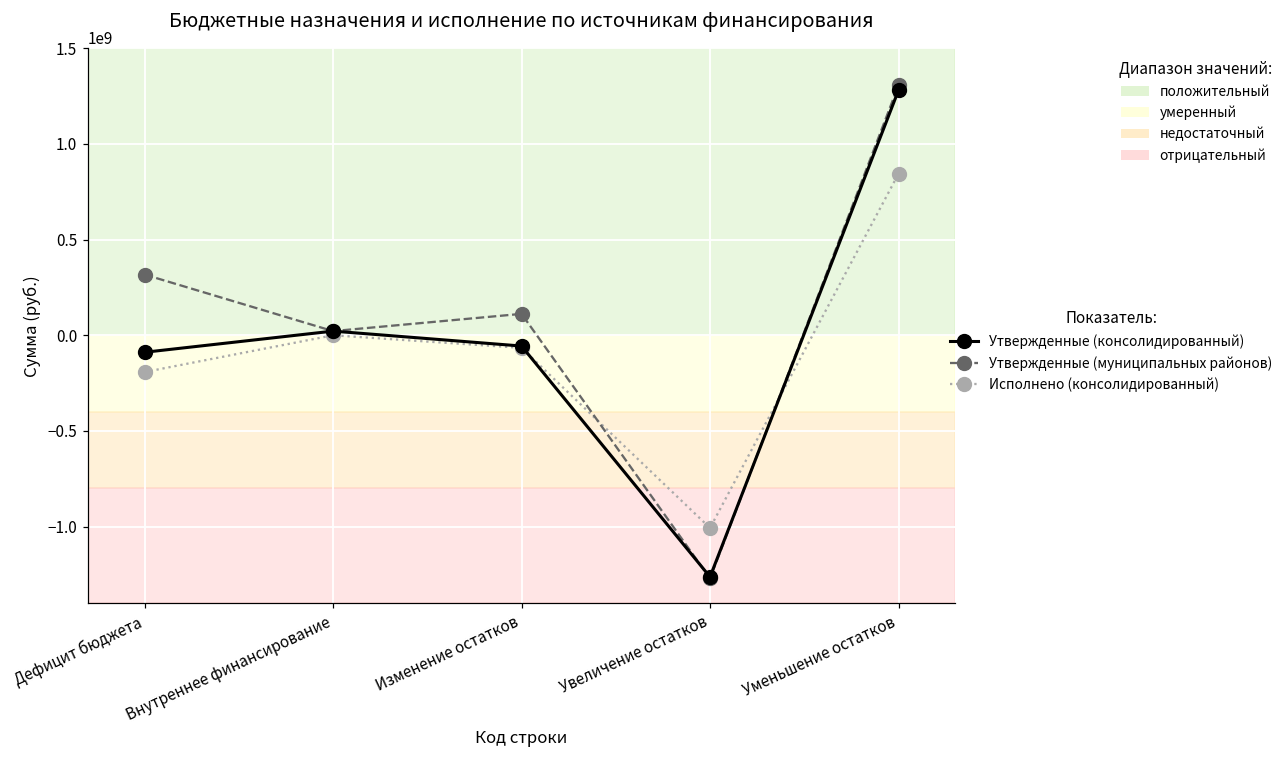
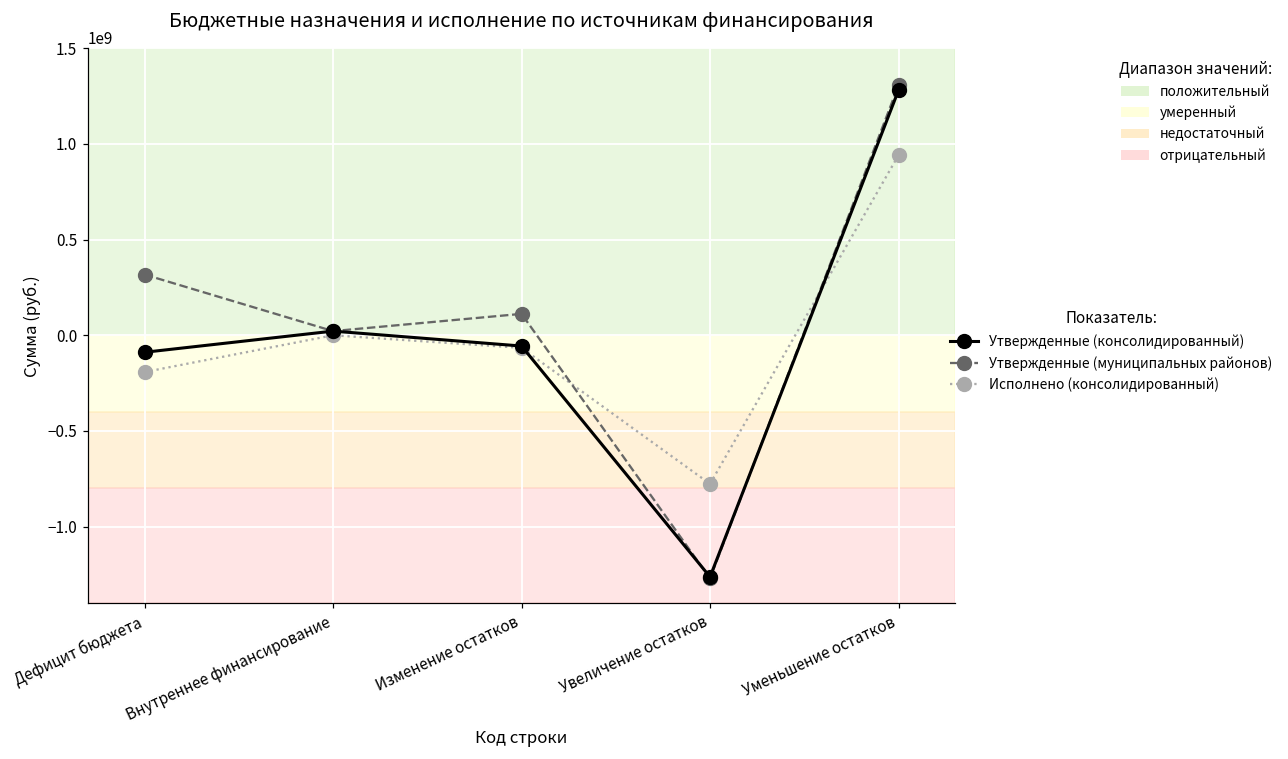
Исполнено (консолидированный), Увеличение остатков: -1010000000 -> -780000000
Исполнено (консолидированный), Уменьшение остатков: 840000000 -> 940000000
